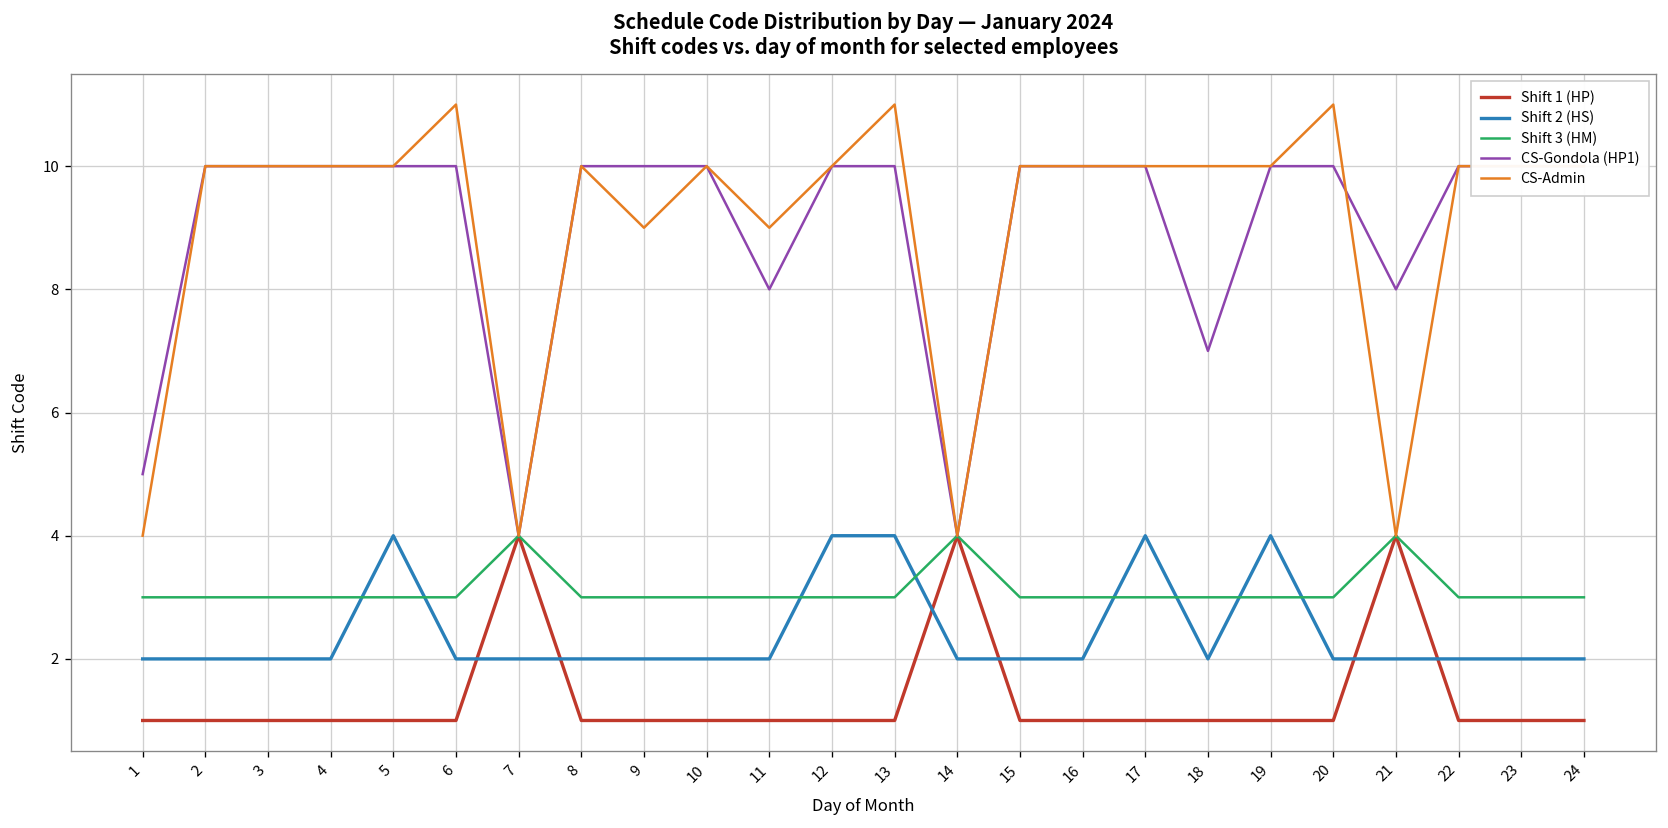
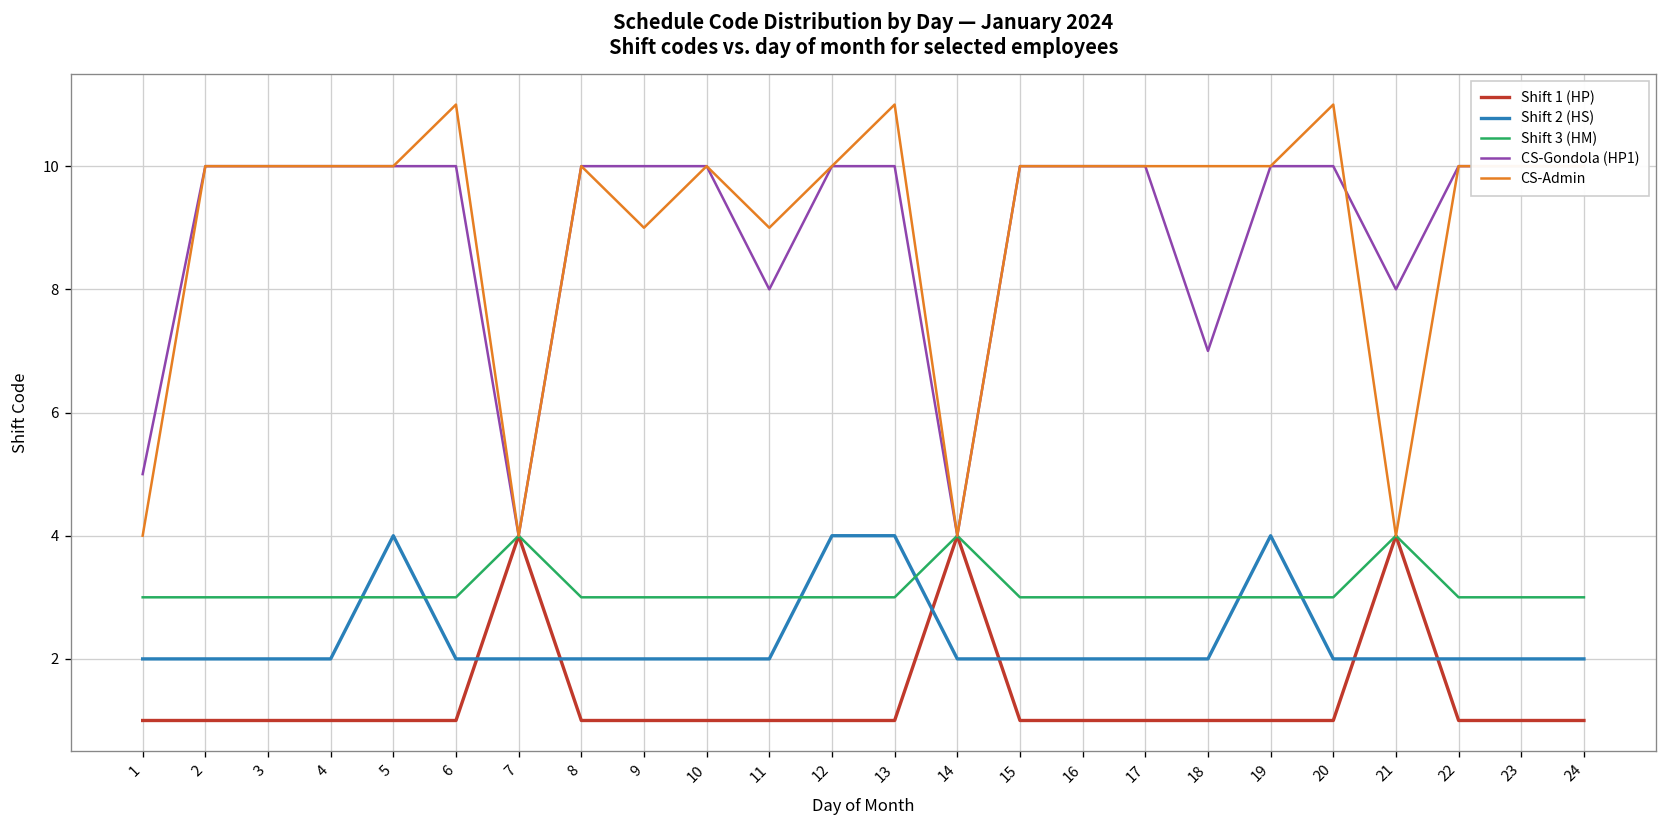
Shift 2 (HS), 17: 4 -> 2
